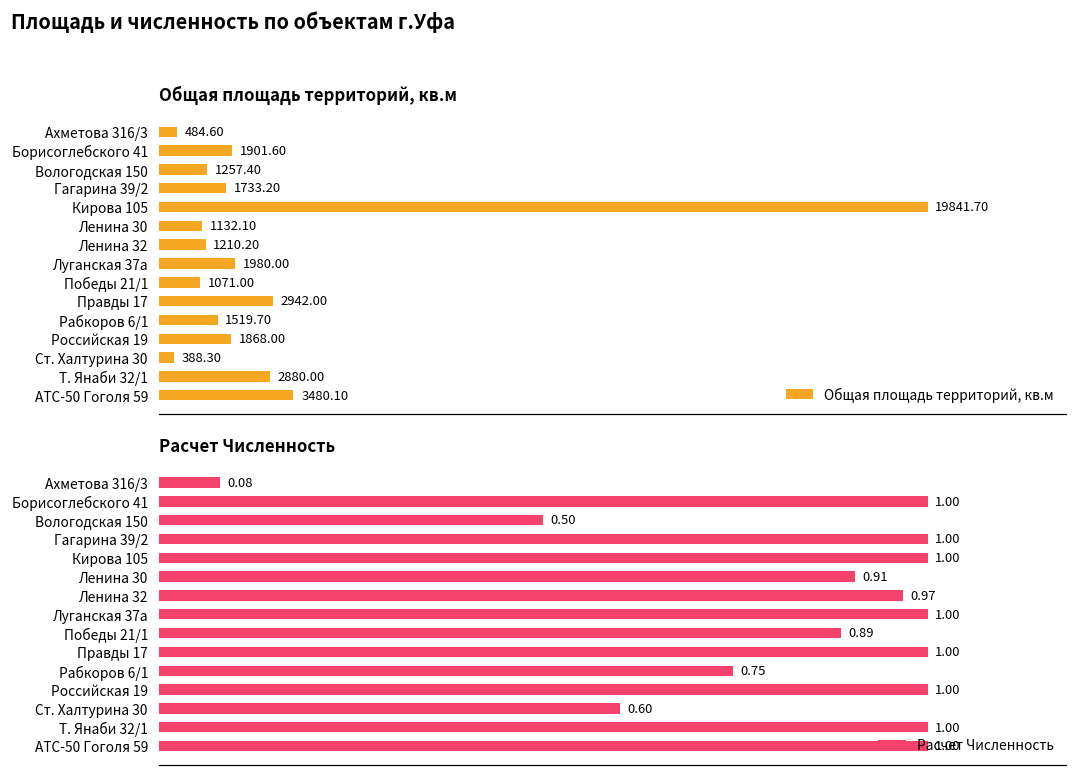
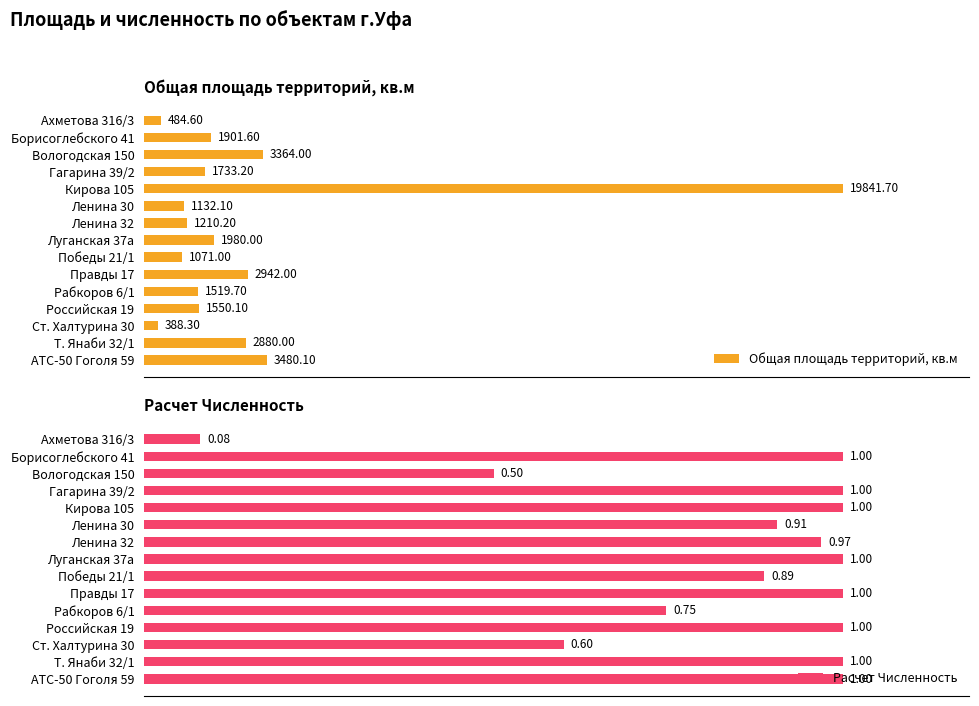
Общая площадь территорий, кв.м, Вологодская 150: 1257.40 -> 3364.00
Общая площадь территорий, кв.м, Российская 19: 1868.00 -> 1550.10
